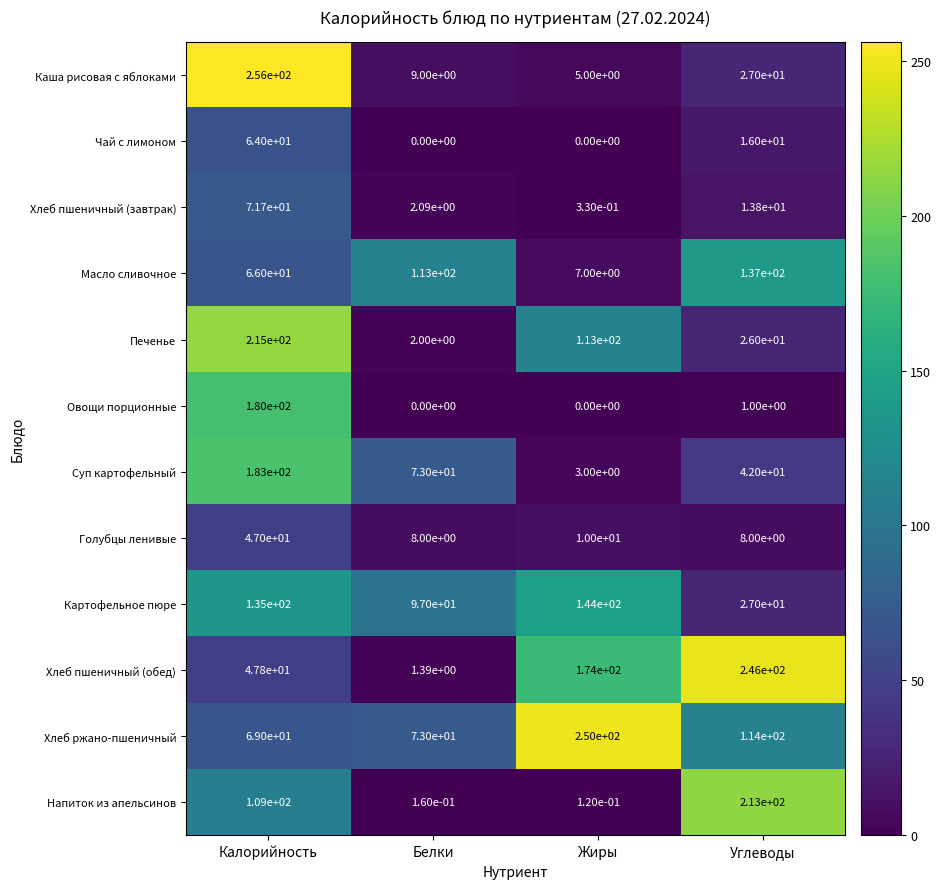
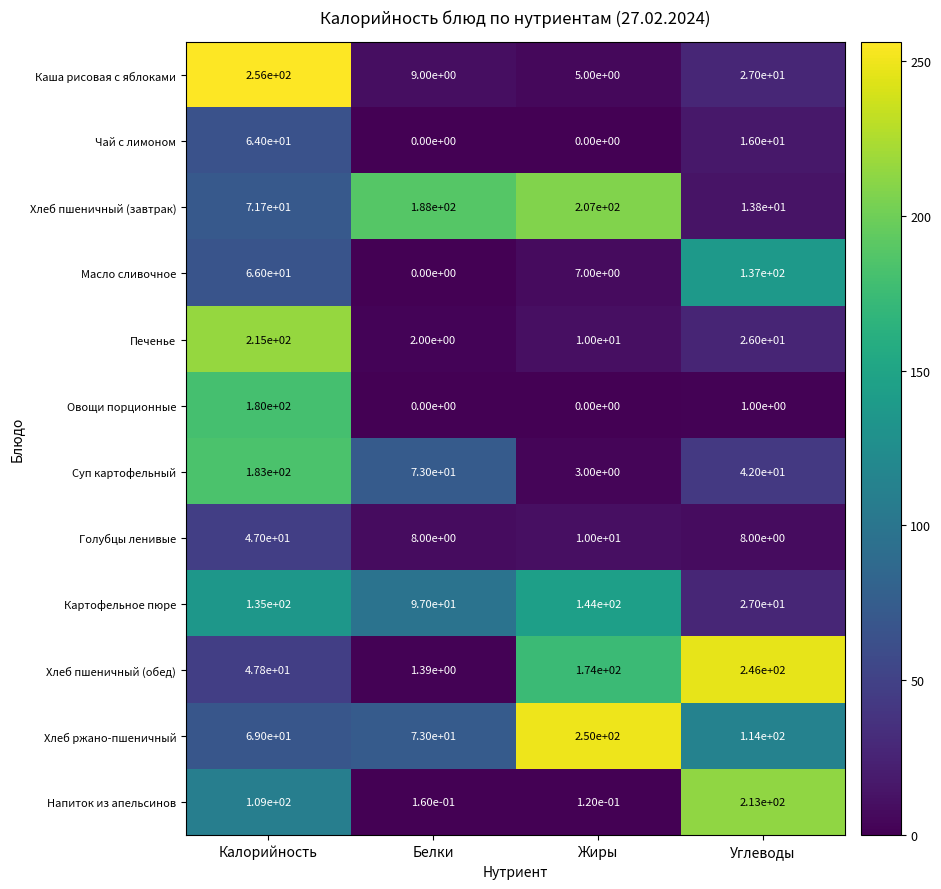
Хлеб пшеничный (завтрак), Белки: 2.09e+00 -> 1.88e+02
Хлеб пшеничный (завтрак), Жиры: 3.30e-01 -> 2.07e+02
Масло сливочное, Белки: 1.13e+02 -> 0.00e+00
Печенье, Жиры: 1.13e+02 -> 1.00e+01
